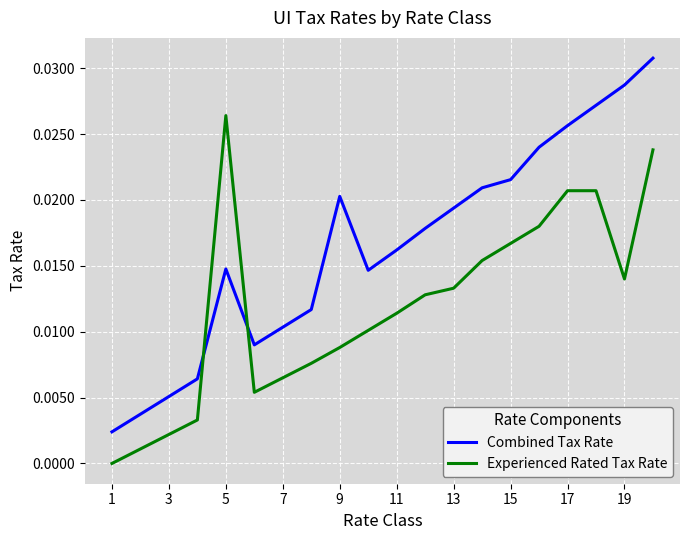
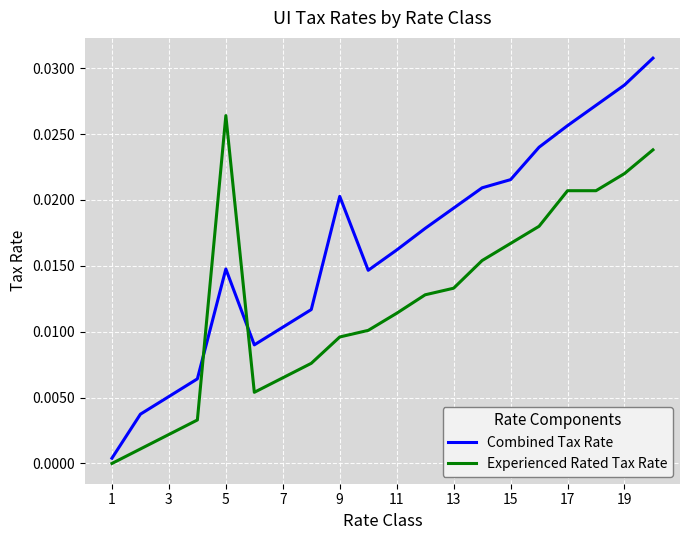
Combined Tax Rate, 1: 0.0024 -> 0.0004
Experienced Rated Tax Rate, 9: 0.0088 -> 0.0096
Experienced Rated Tax Rate, 19: 0.014 -> 0.022
